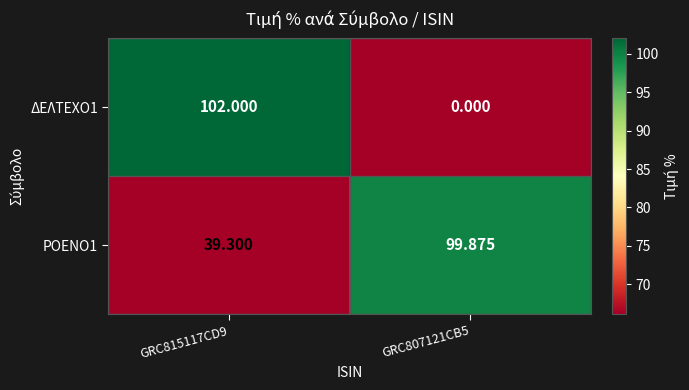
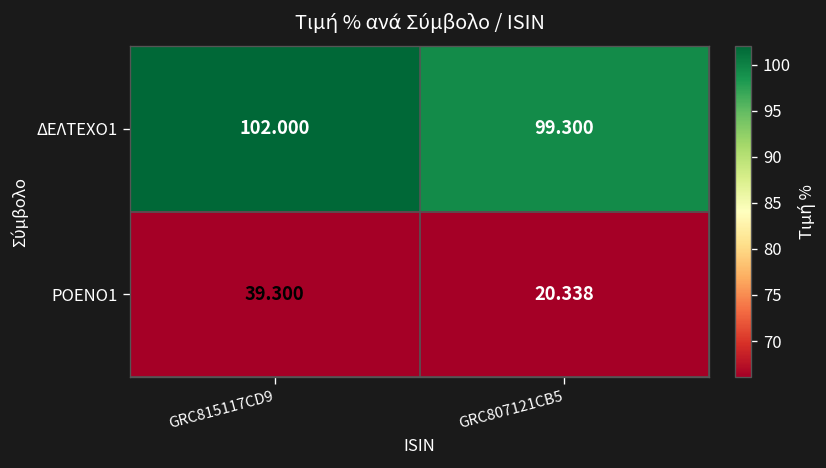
ΔΕΛΤΕΧΟ1, GRC807121CB5: 0.000 -> 99.300
ΡΟΕΝΟ1, GRC807121CB5: 99.875 -> 20.338
